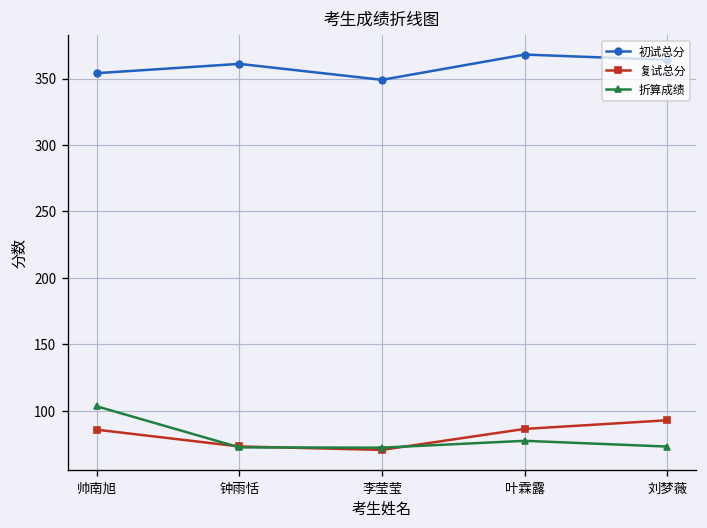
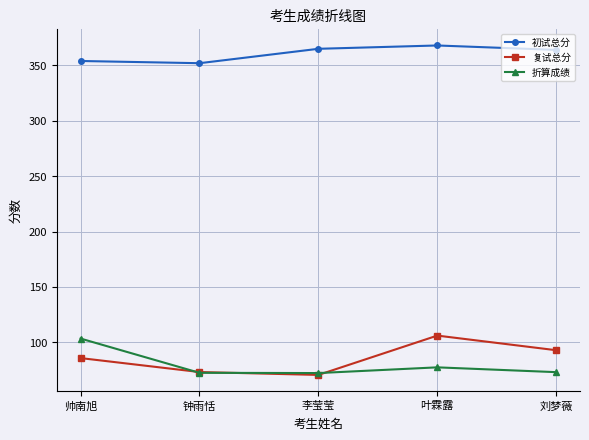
初试总分, 钟雨恬: 361 -> 352
初试总分, 李莹莹: 349 -> 365
复试总分, 叶霖露: 86 -> 106
